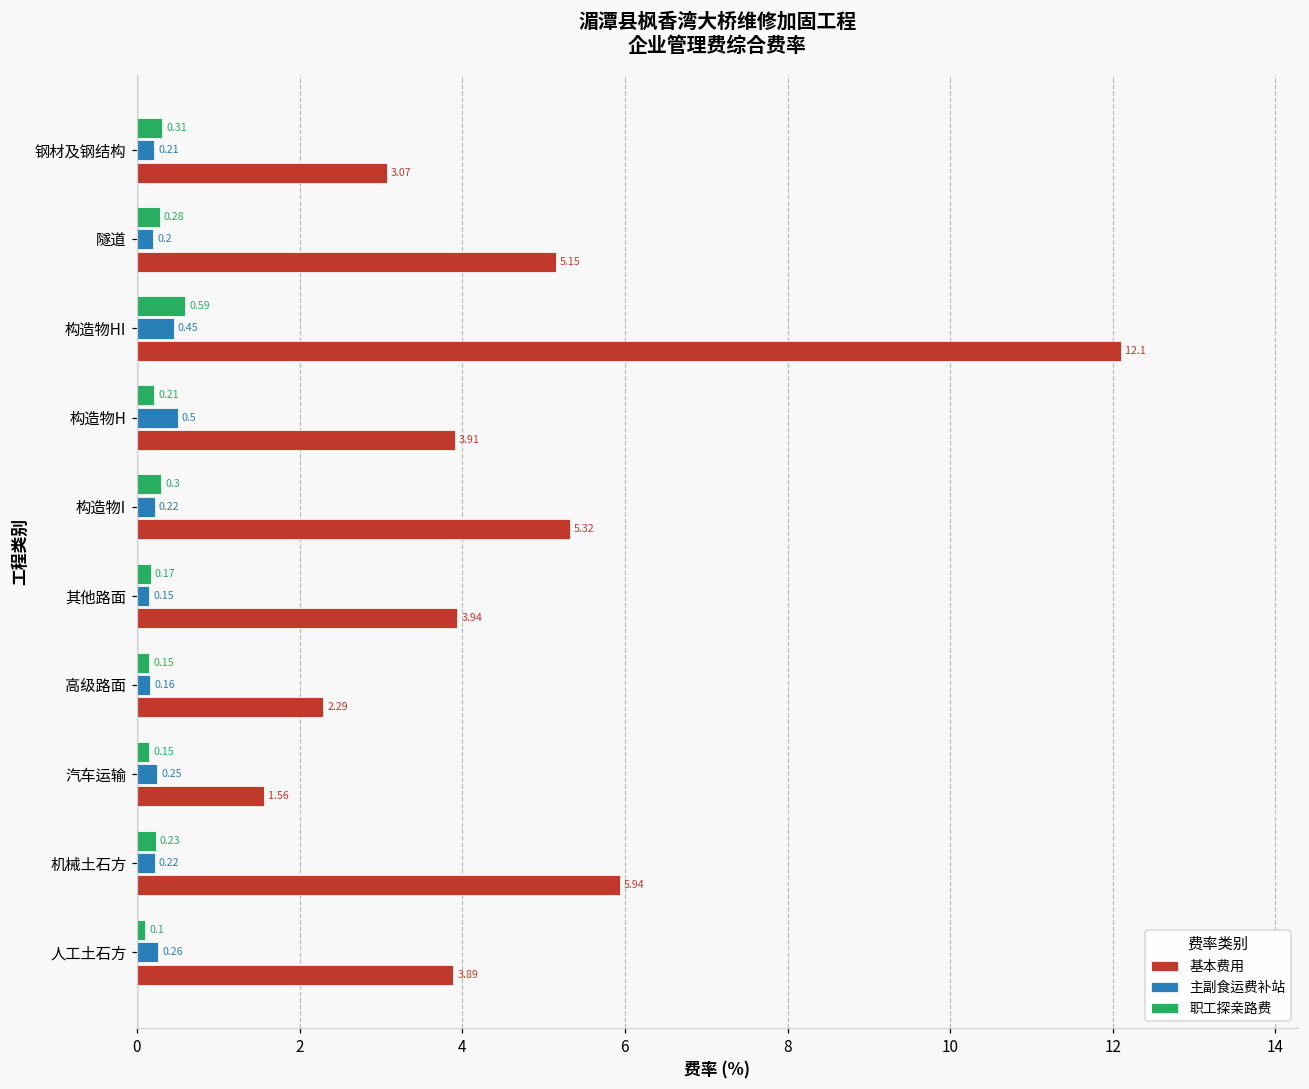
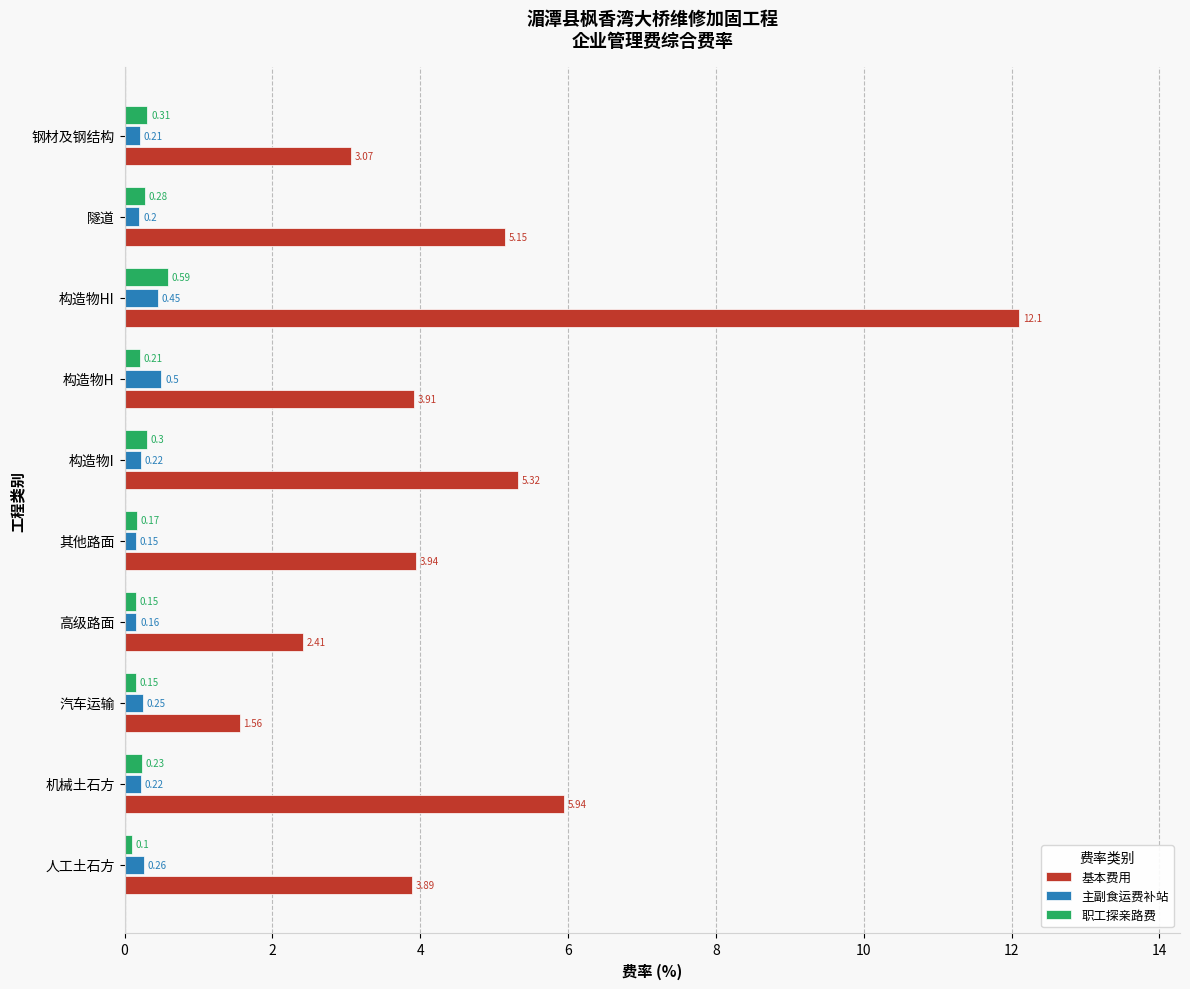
基本费用, 高级路面: 2.29 -> 2.41
